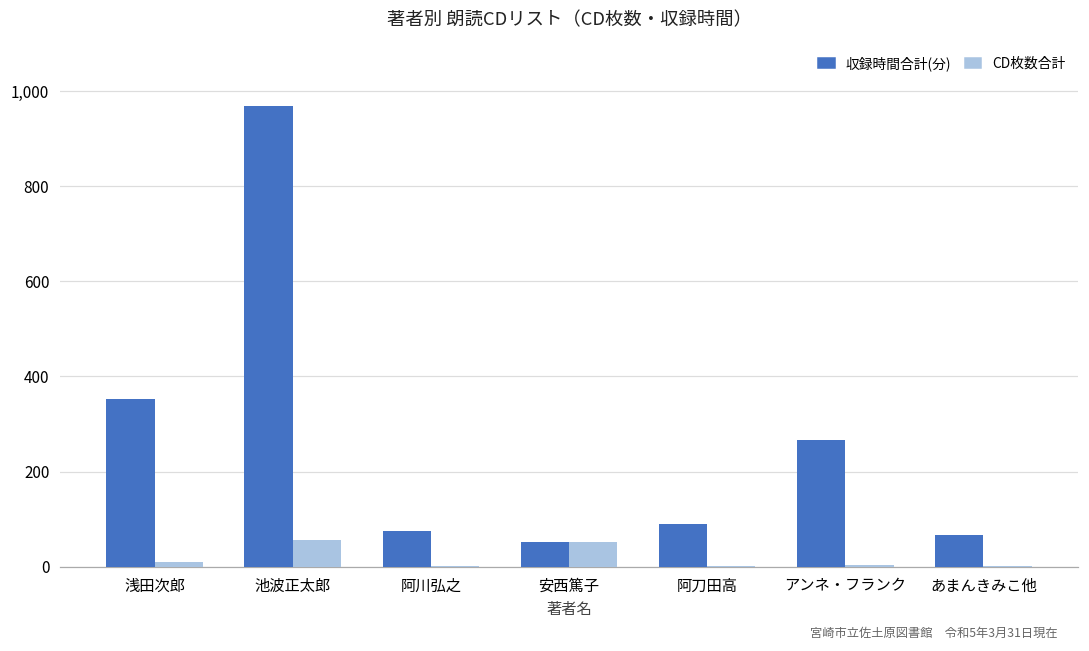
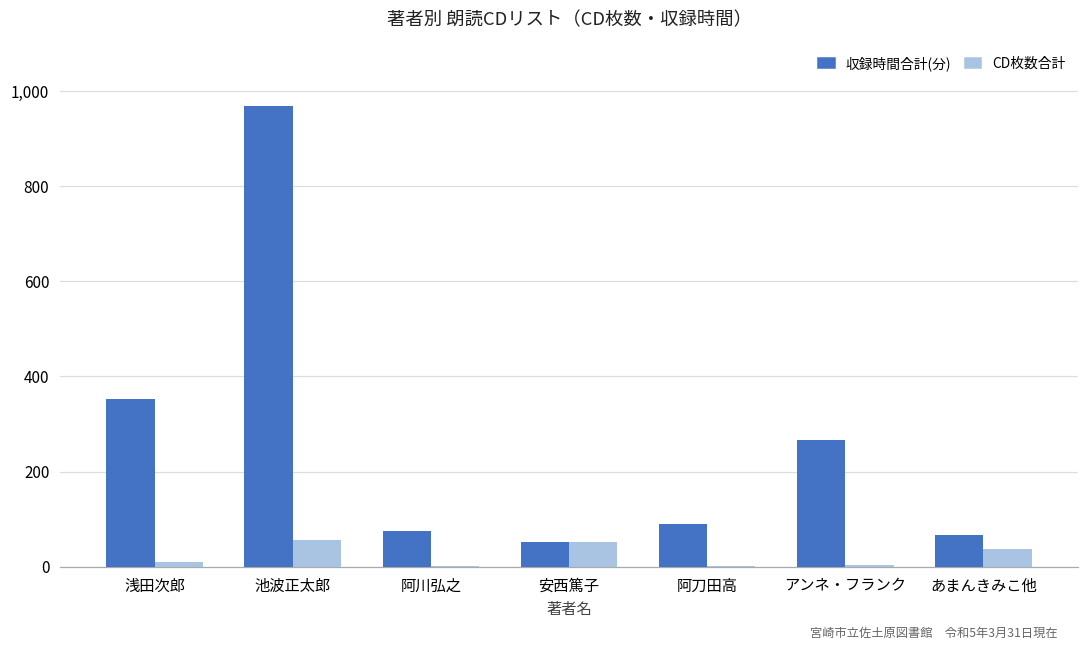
CD枚数合計, あまんきみこ他: 0 -> 40
